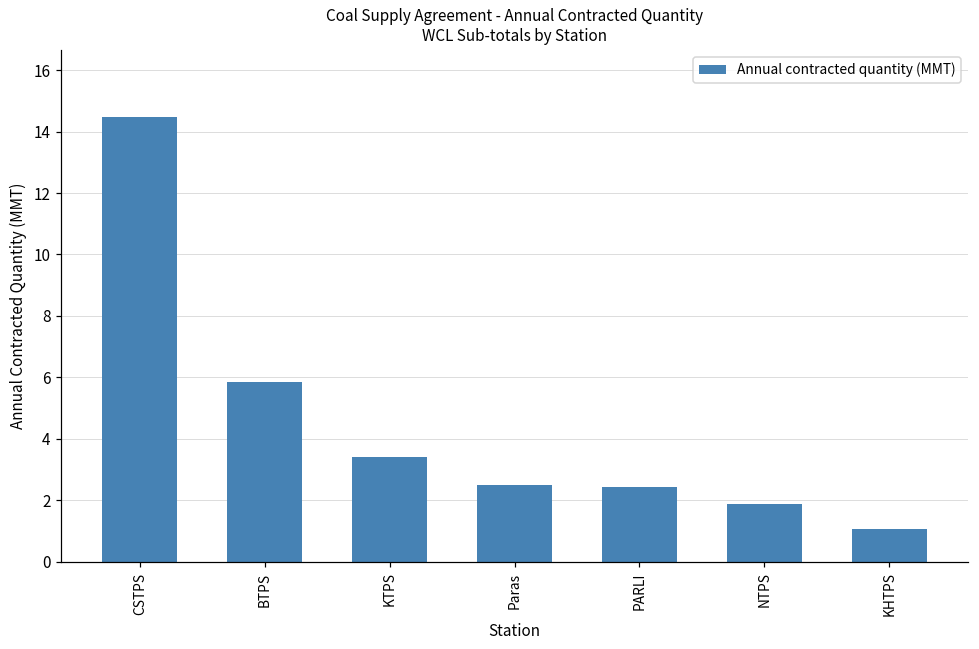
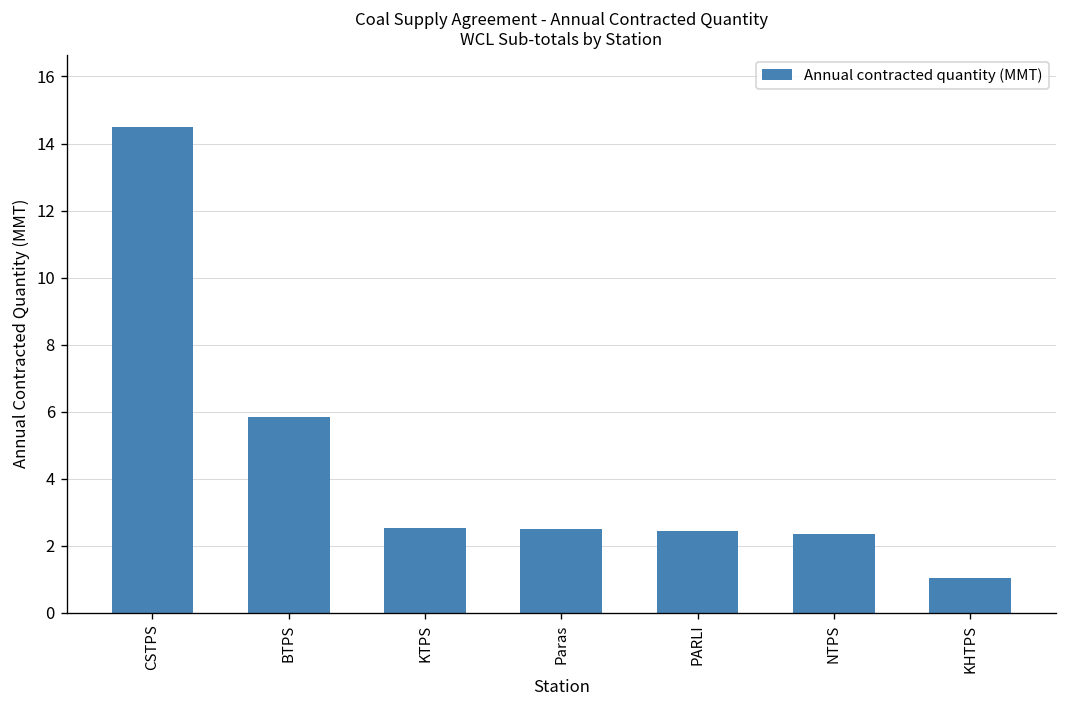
KTPS: 3.4 -> 2.5
NTPS: 1.9 -> 2.4
